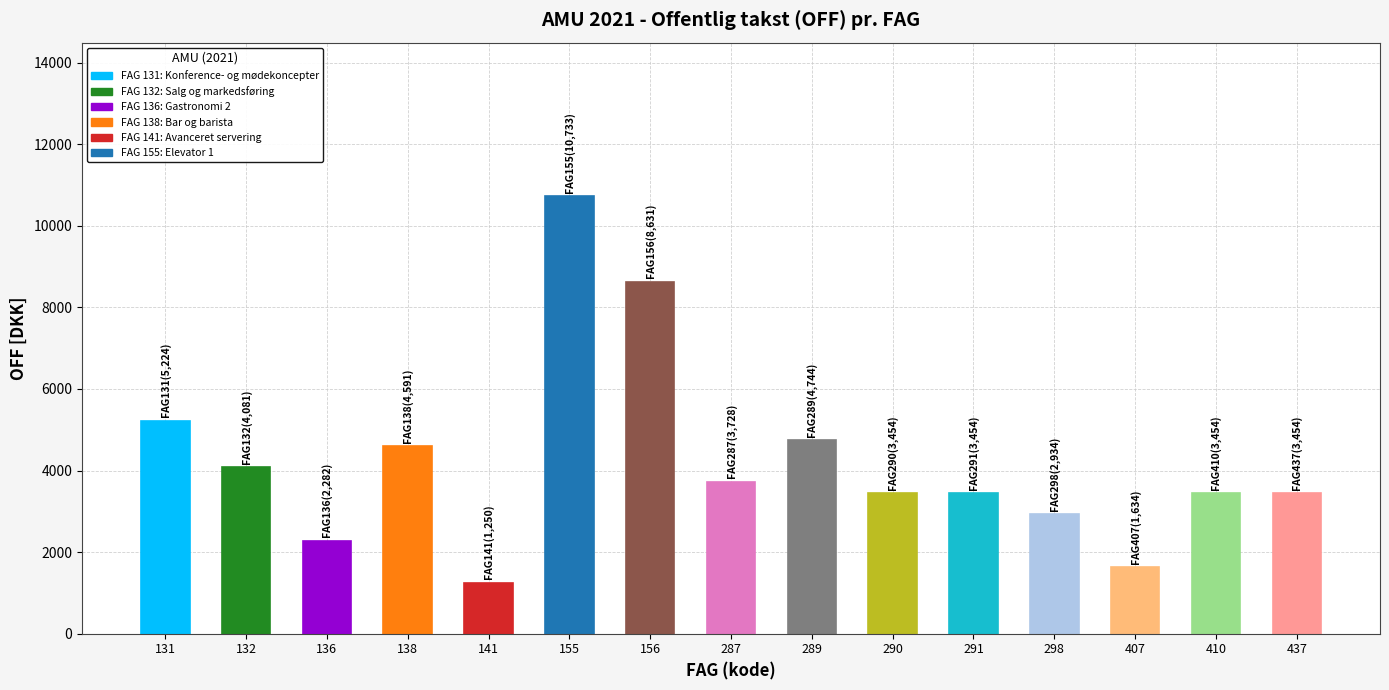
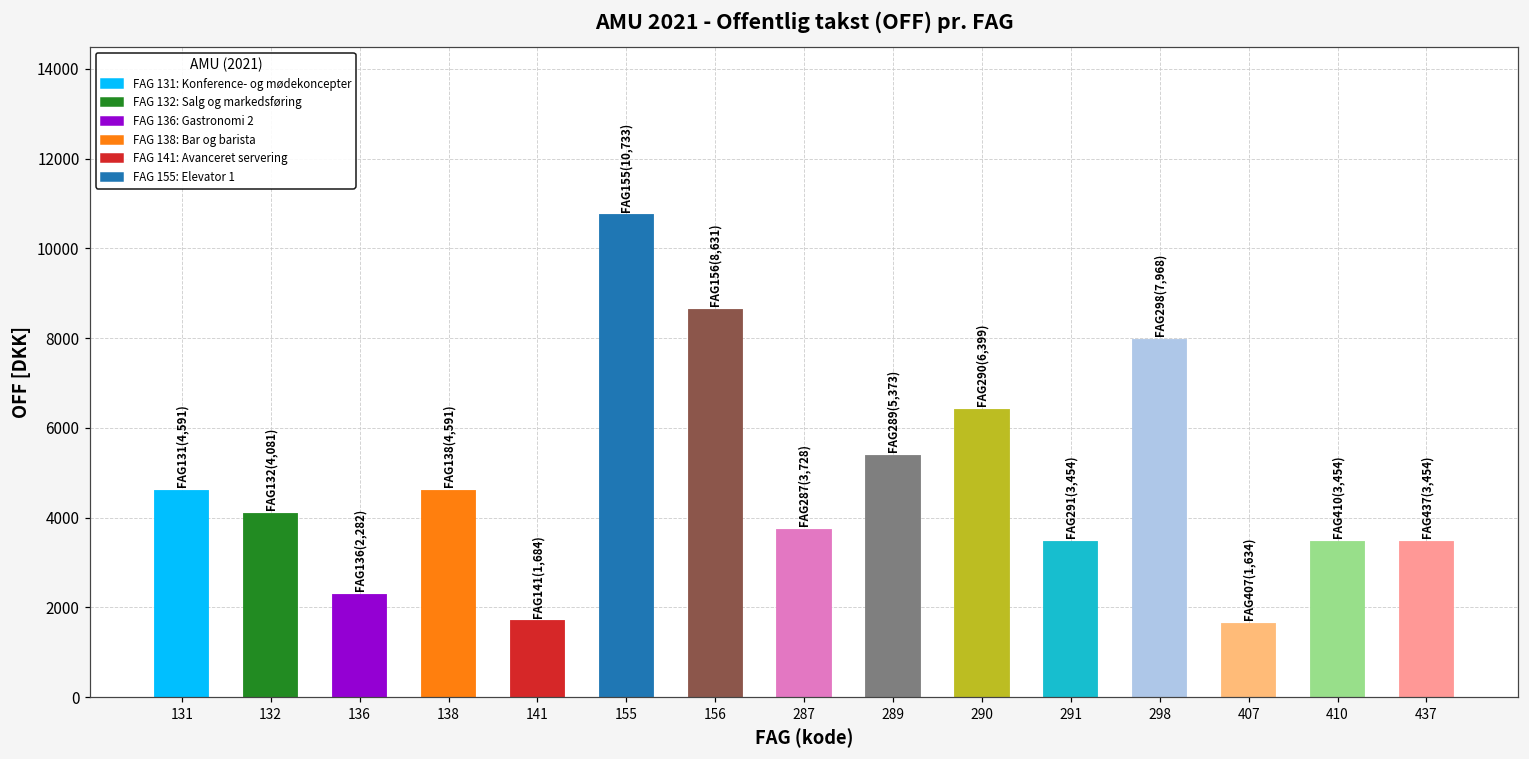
131: (5,224) -> (4,591)
141: (1,250) -> (1,684)
289: (4,744) -> (5,373)
290: (3,454) -> (6,399)
298: (2,934) -> (7,968)
